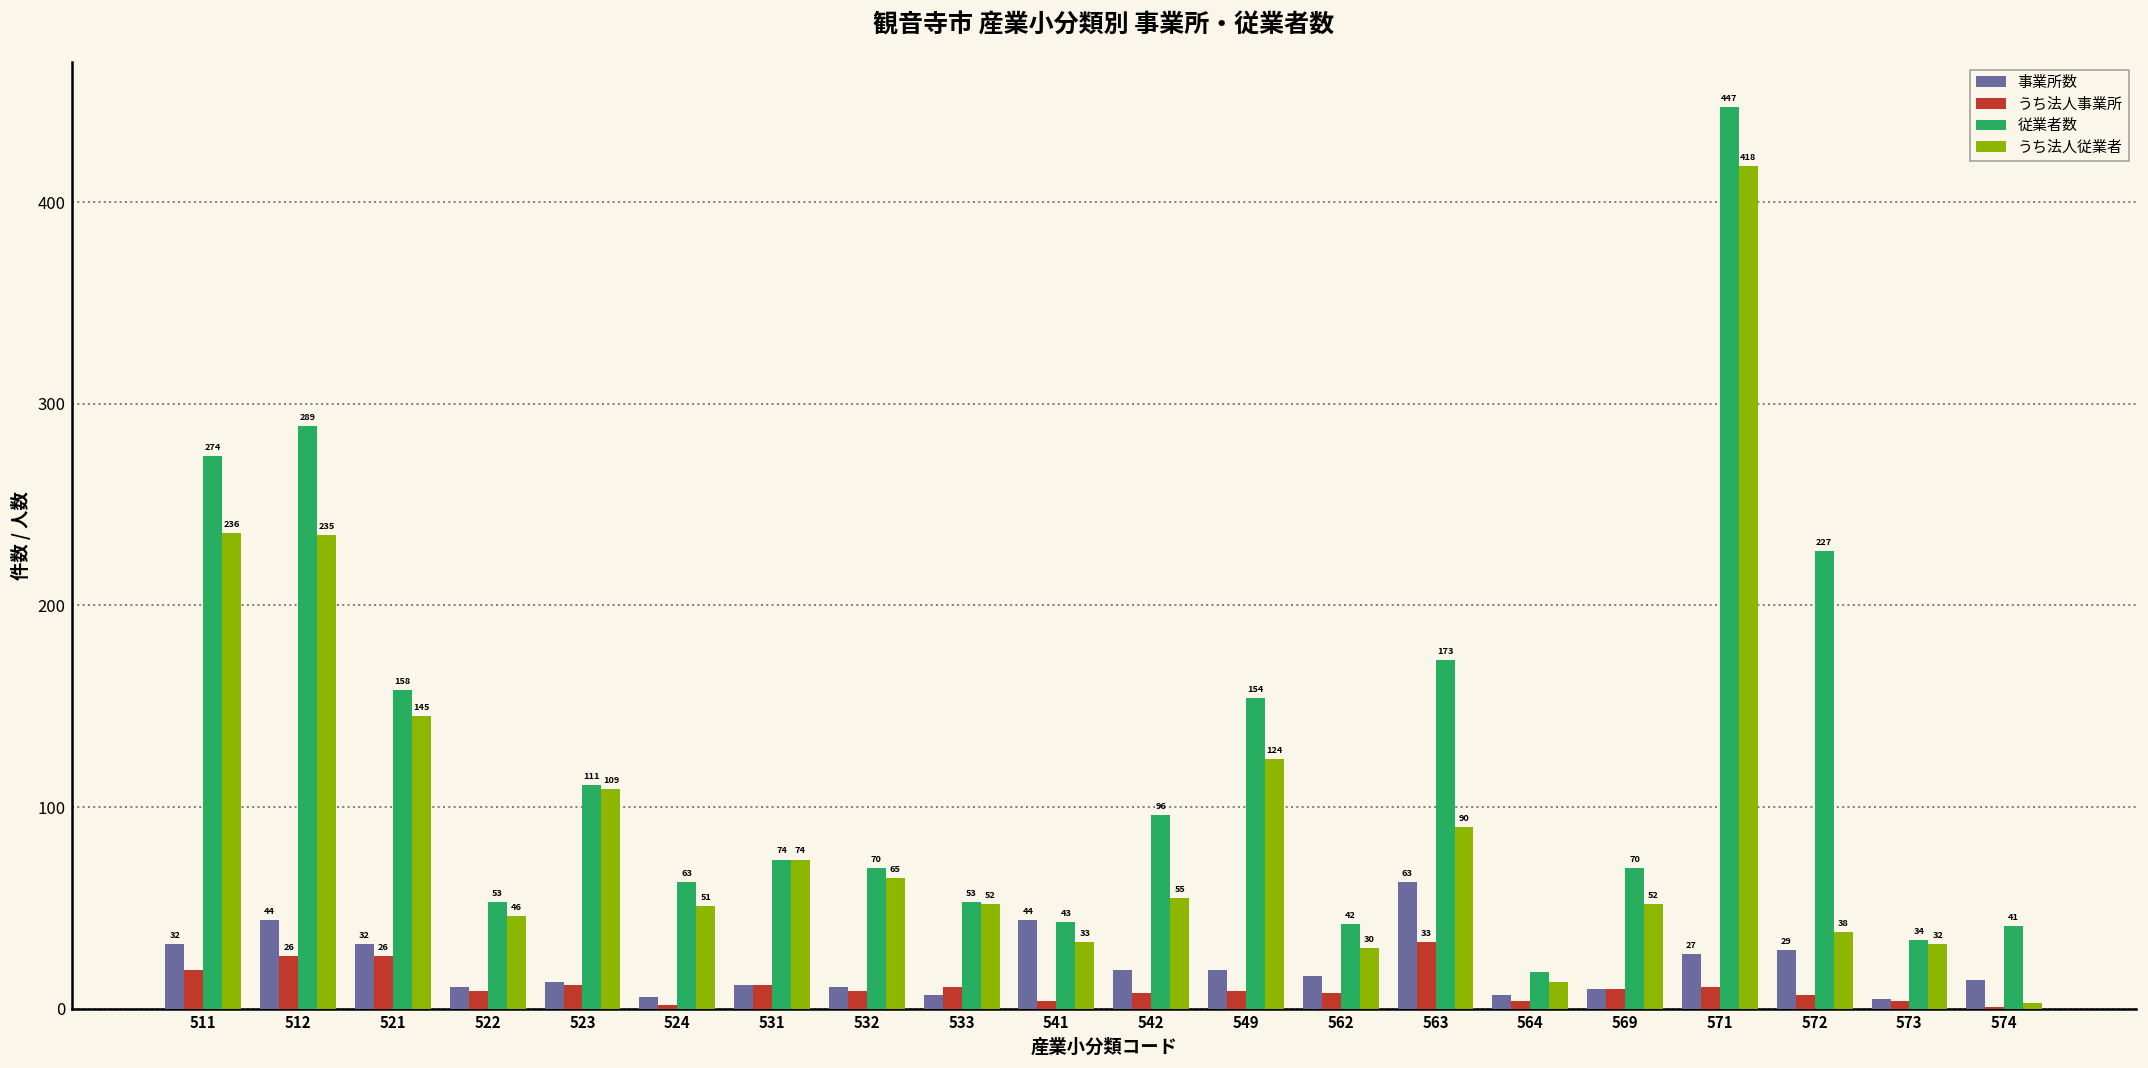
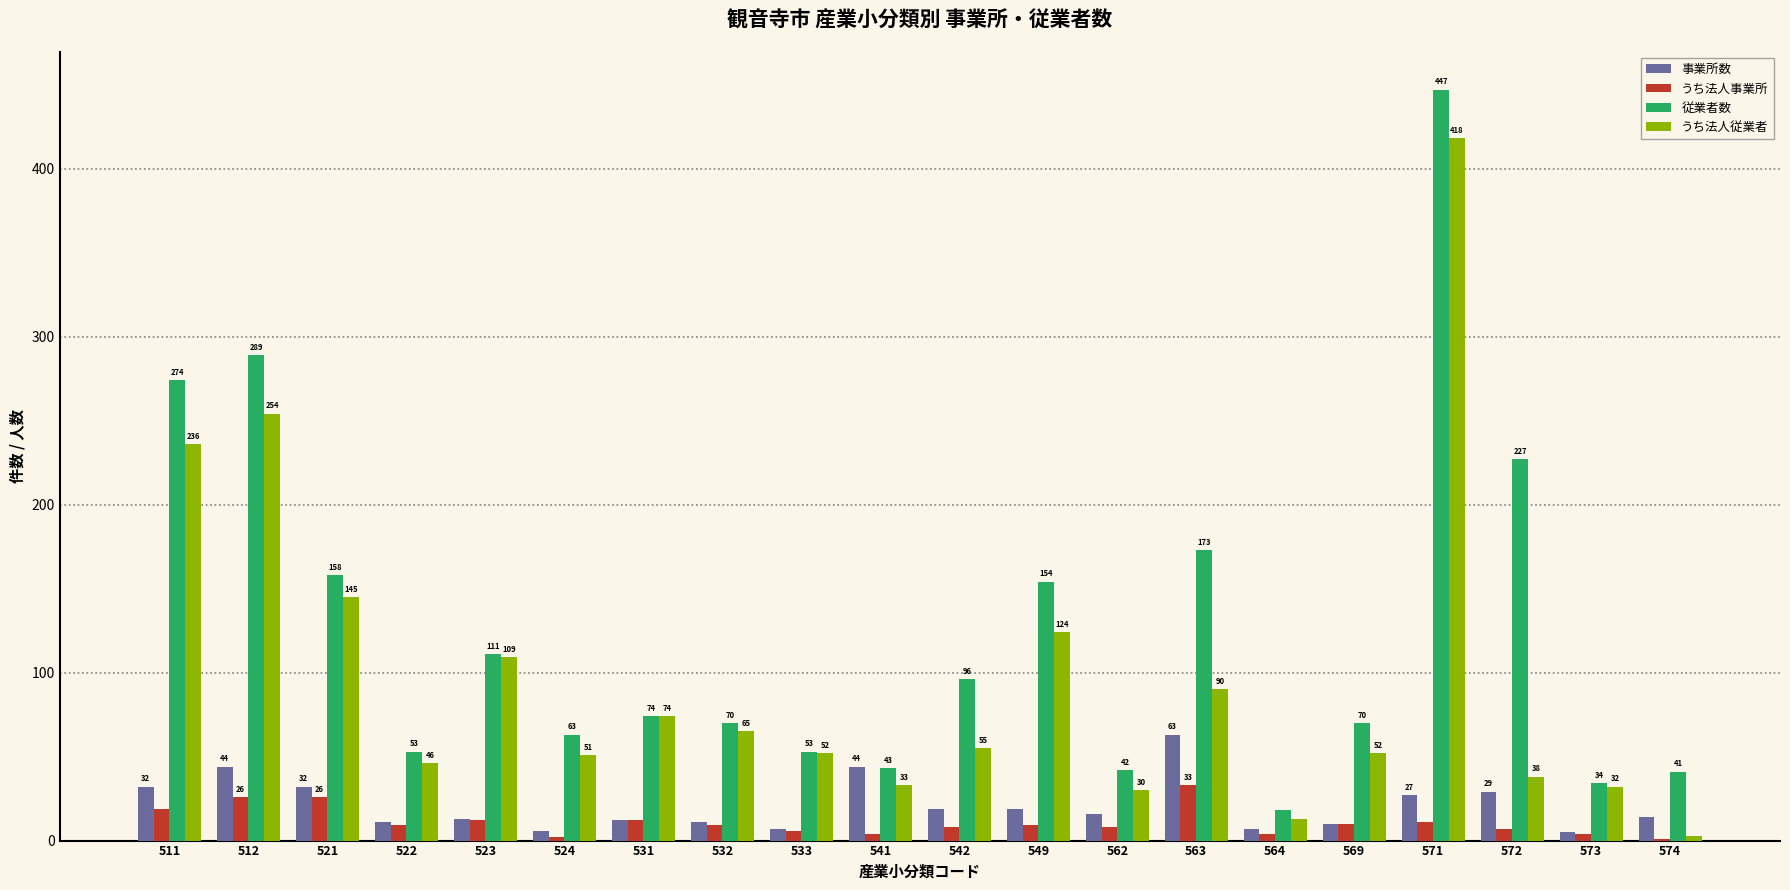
うち法人従業者, 512: 235 -> 254
うち法人事業所, 533: 11 -> 6
